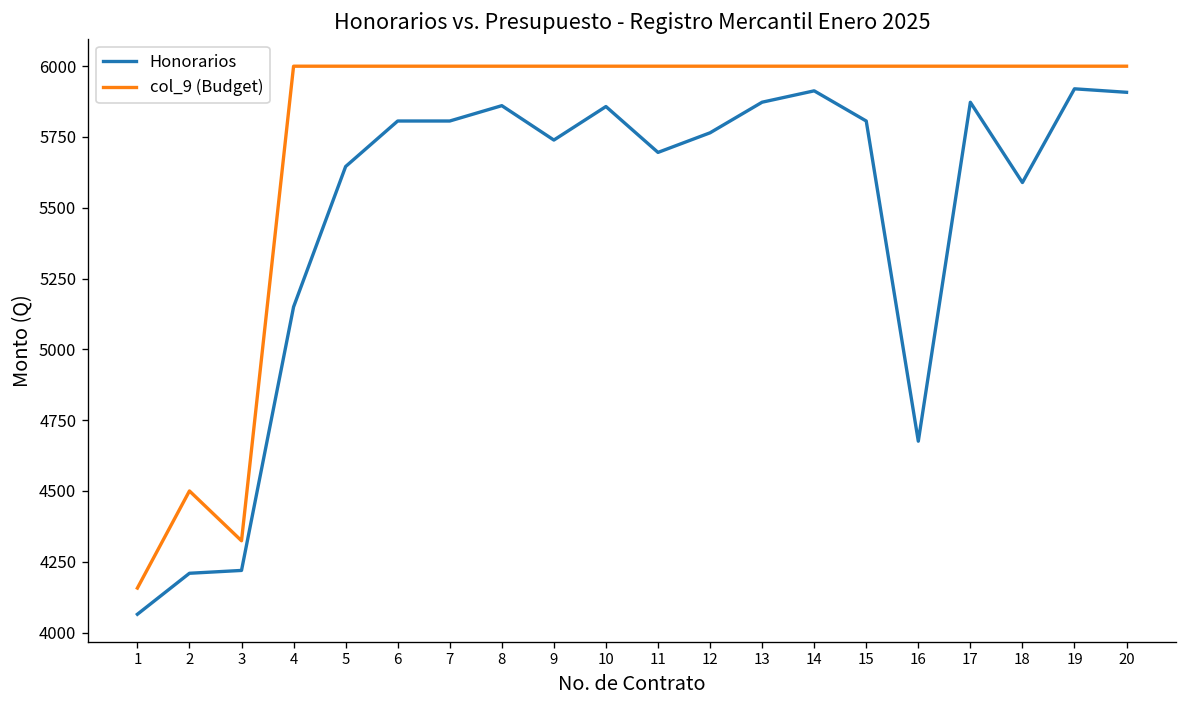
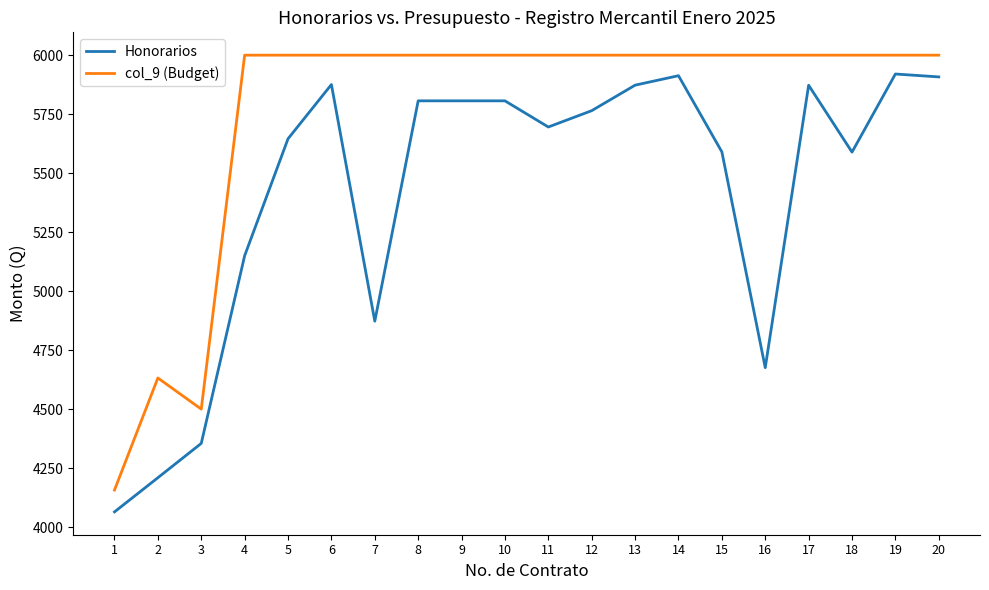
col_9 (Budget), 2: 4500 -> 4630
Honorarios, 3: 4220 -> 4350
col_9 (Budget), 3: 4320 -> 4500
Honorarios, 6: 5810 -> 5880
Honorarios, 7: 5810 -> 4870
Honorarios, 8: 5860 -> 5810
Honorarios, 9: 5740 -> 5810
Honorarios, 10: 5860 -> 5810
Honorarios, 15: 5810 -> 5590
